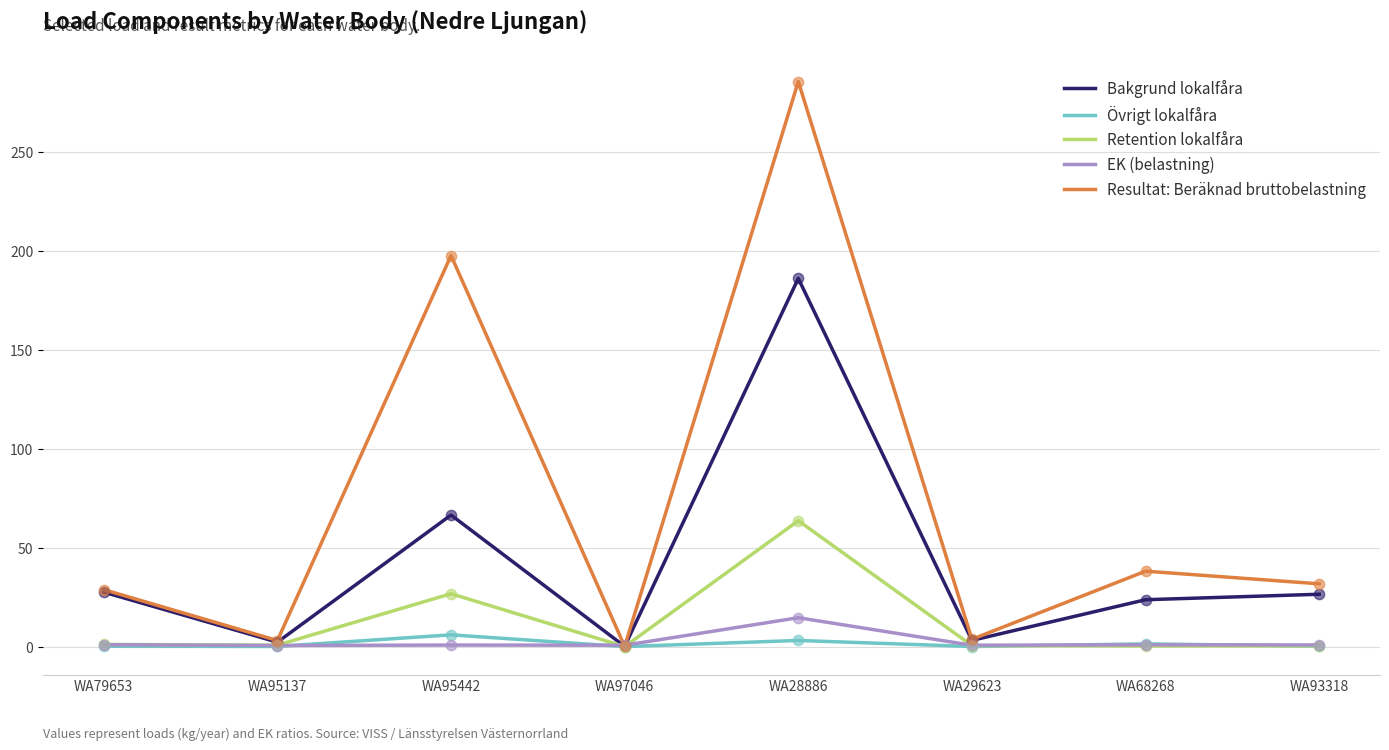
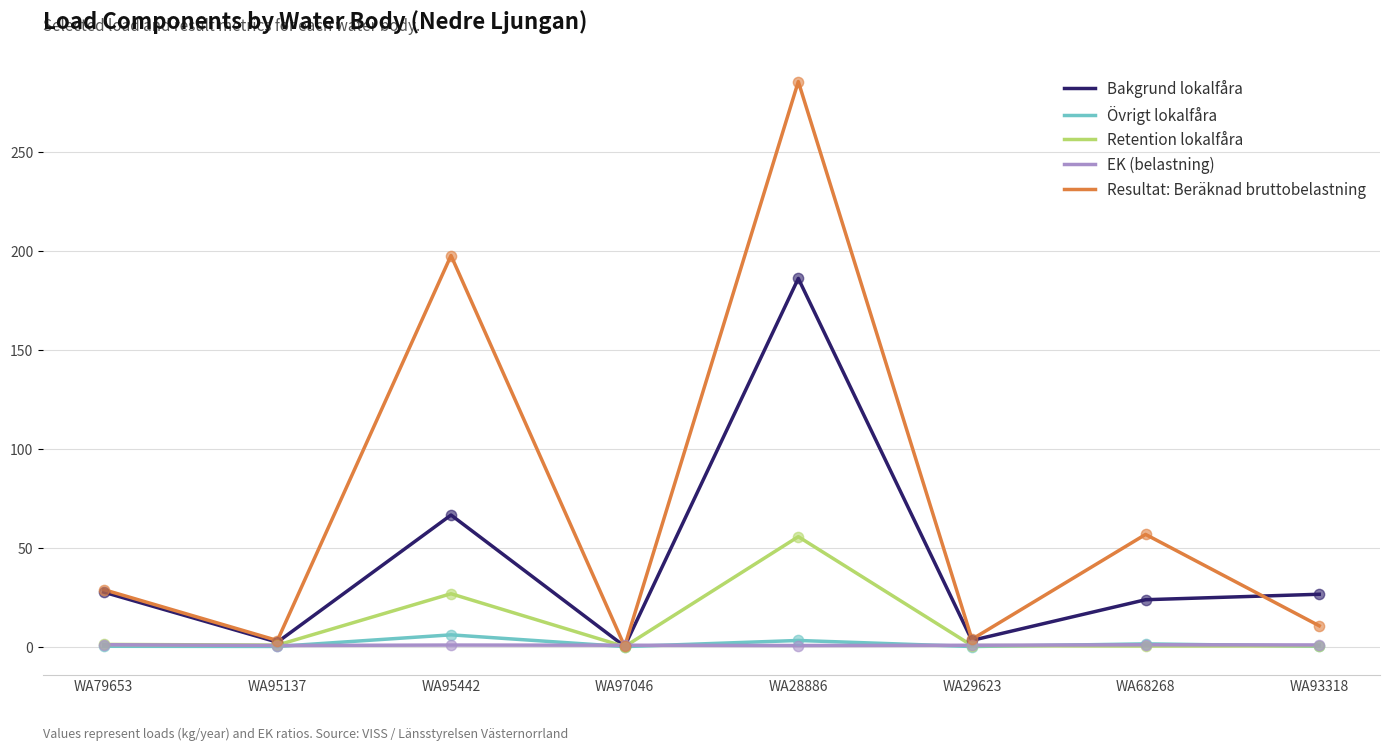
Retention lokalfåra, WA28886: 64 -> 56
EK (belastning), WA28886: 15 -> 1
Resultat: Beräknad bruttobelastning, WA68268: 38 -> 57
Resultat: Beräknad bruttobelastning, WA93318: 32 -> 11
